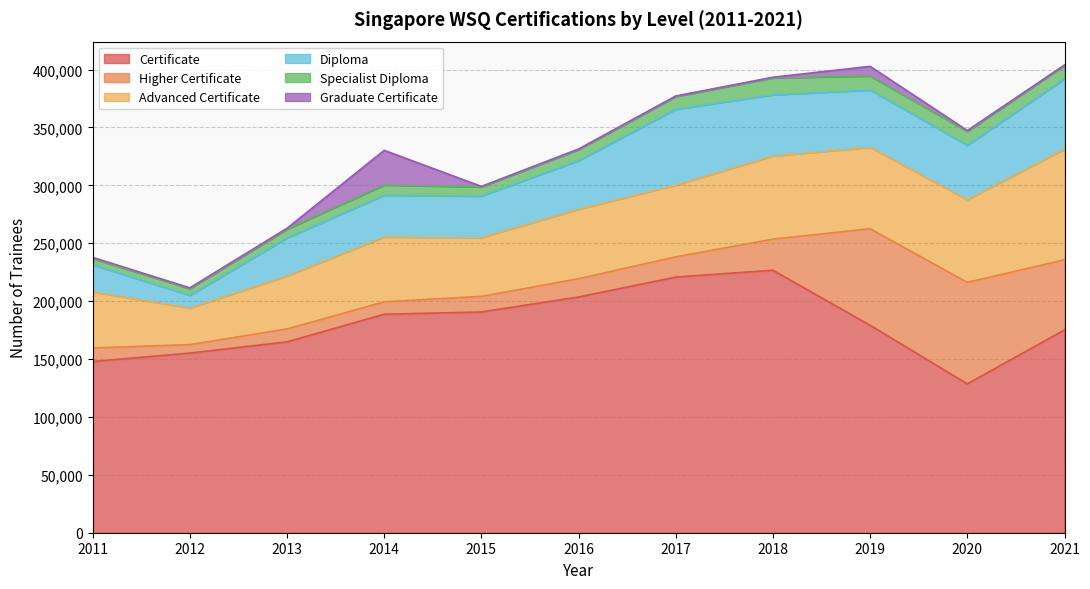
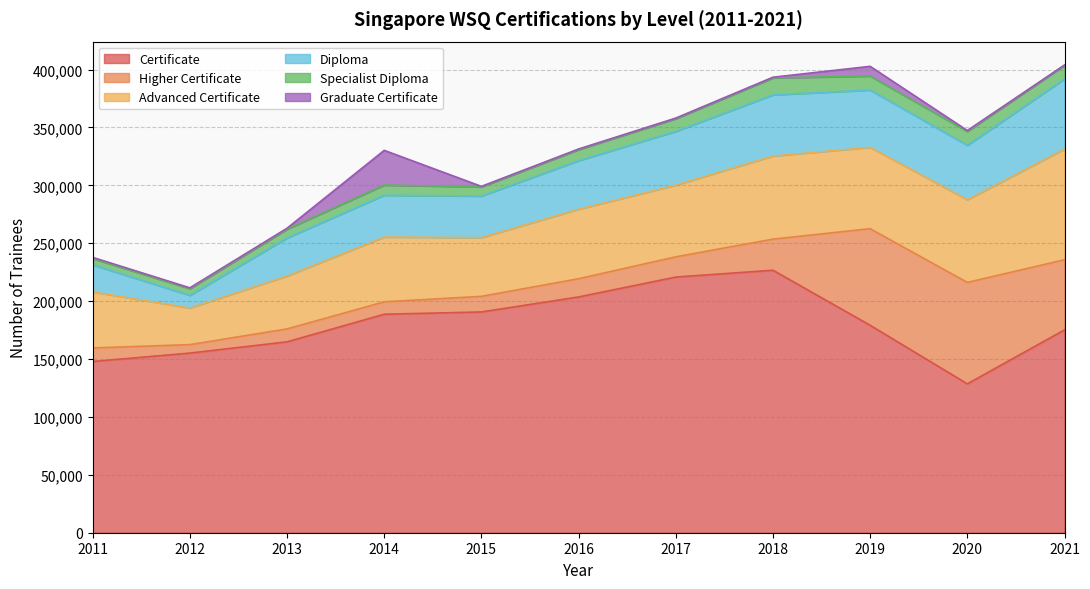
Diploma, 2017: 66,000 -> 46,000
